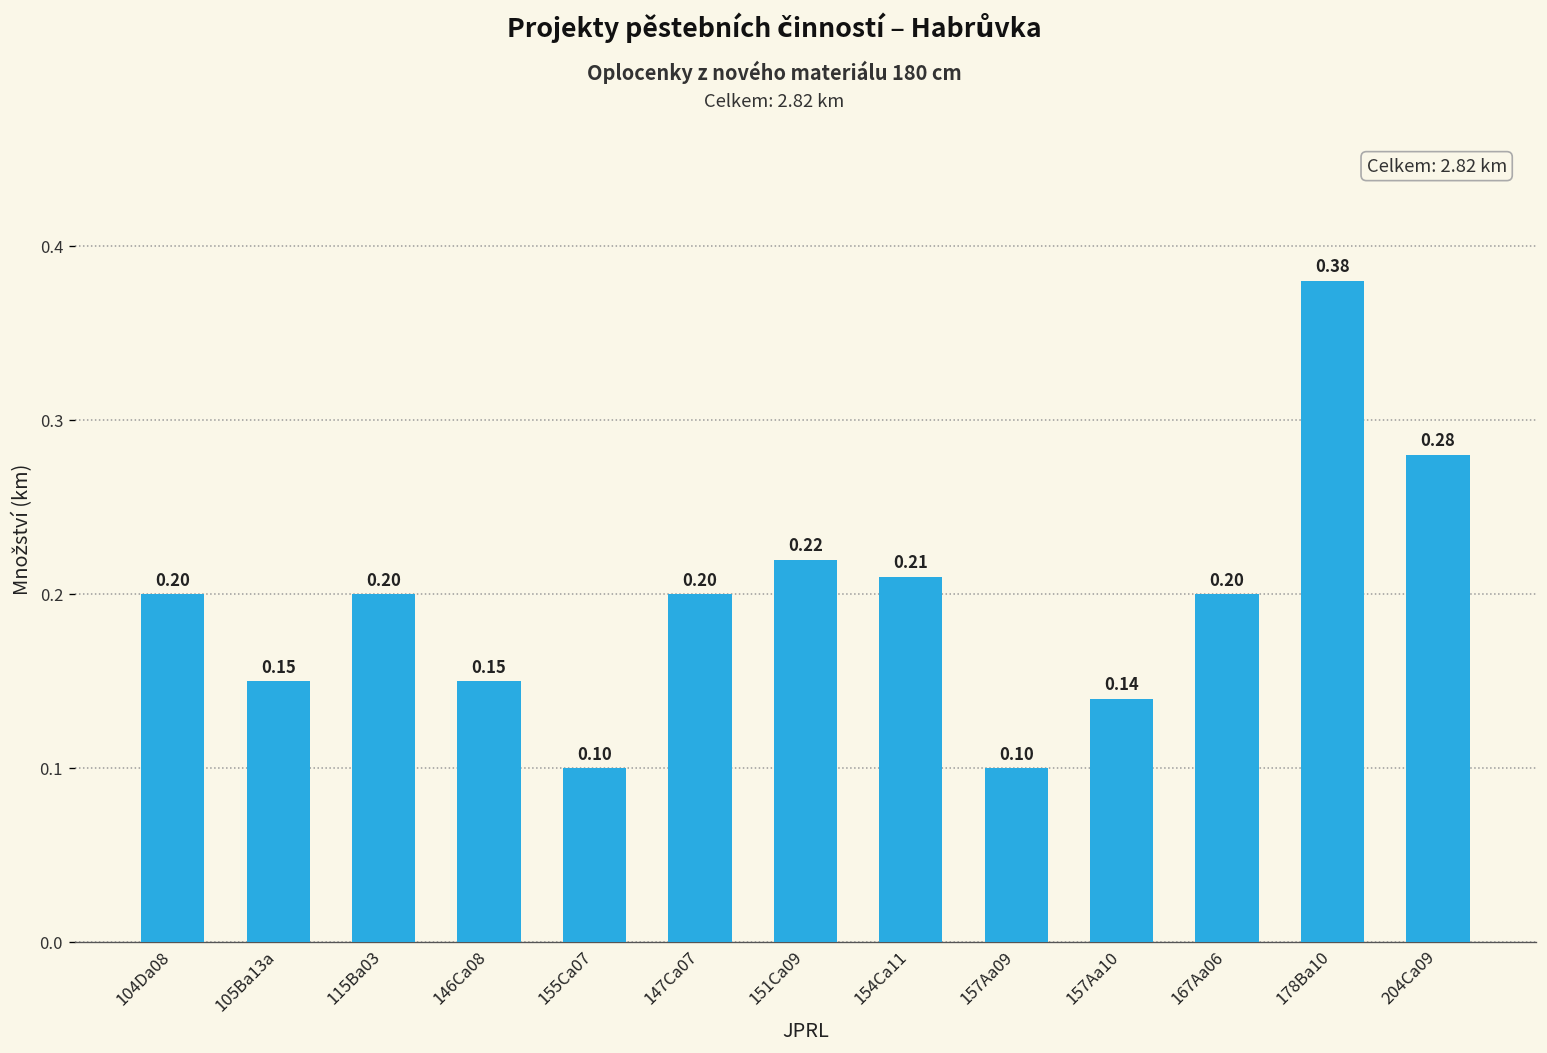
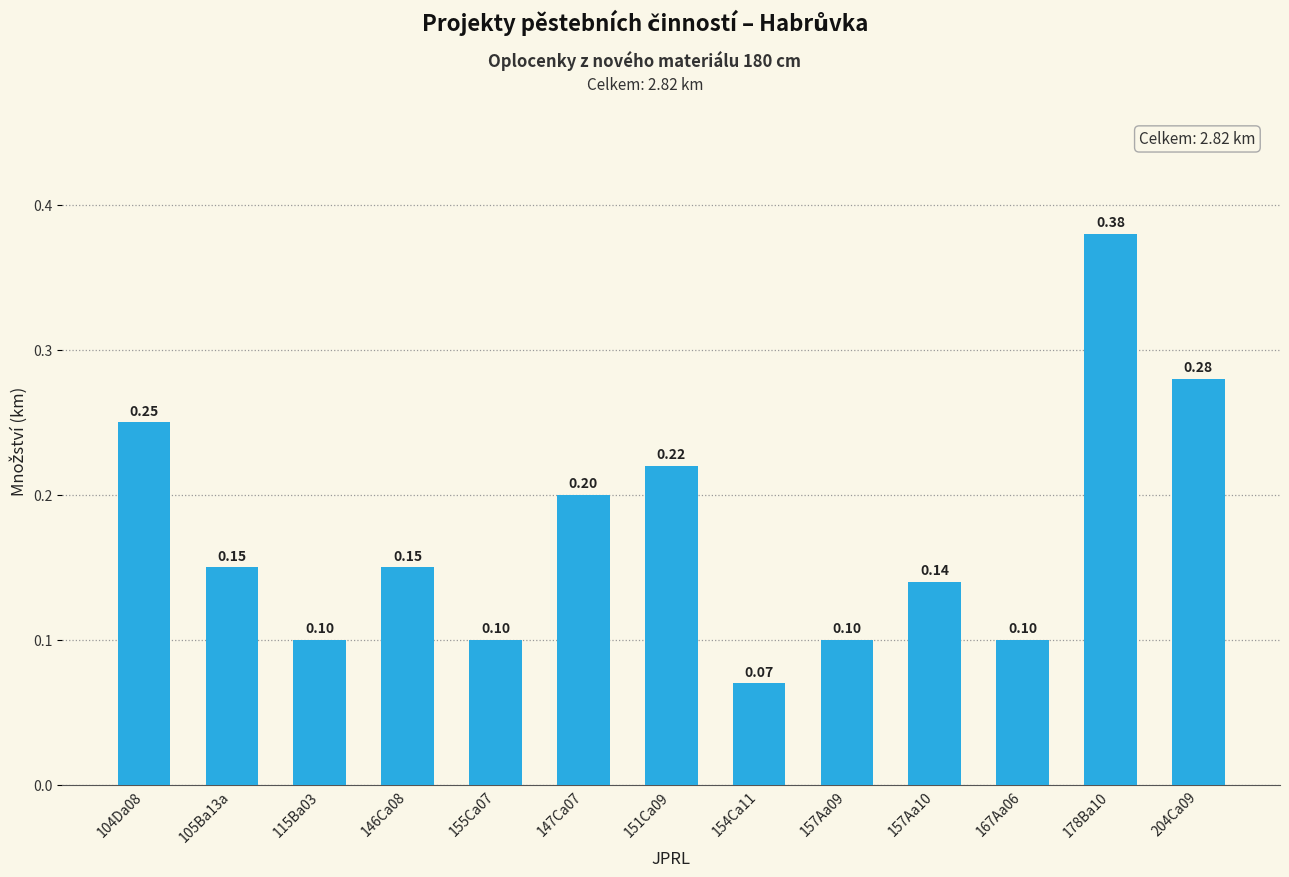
104Da08: 0.20 -> 0.25
115Ba03: 0.20 -> 0.10
154Ca11: 0.21 -> 0.07
167Aa06: 0.20 -> 0.10
